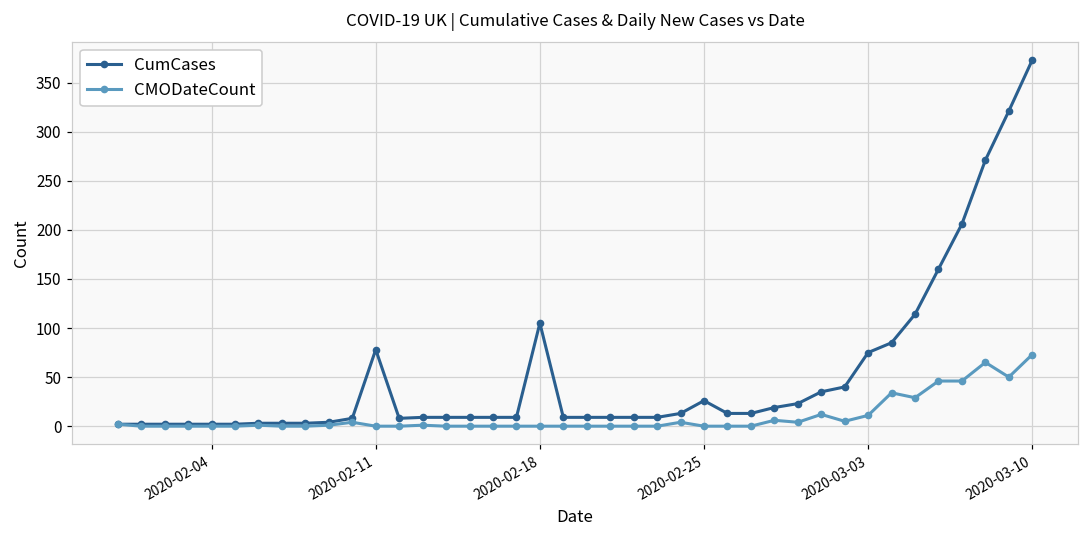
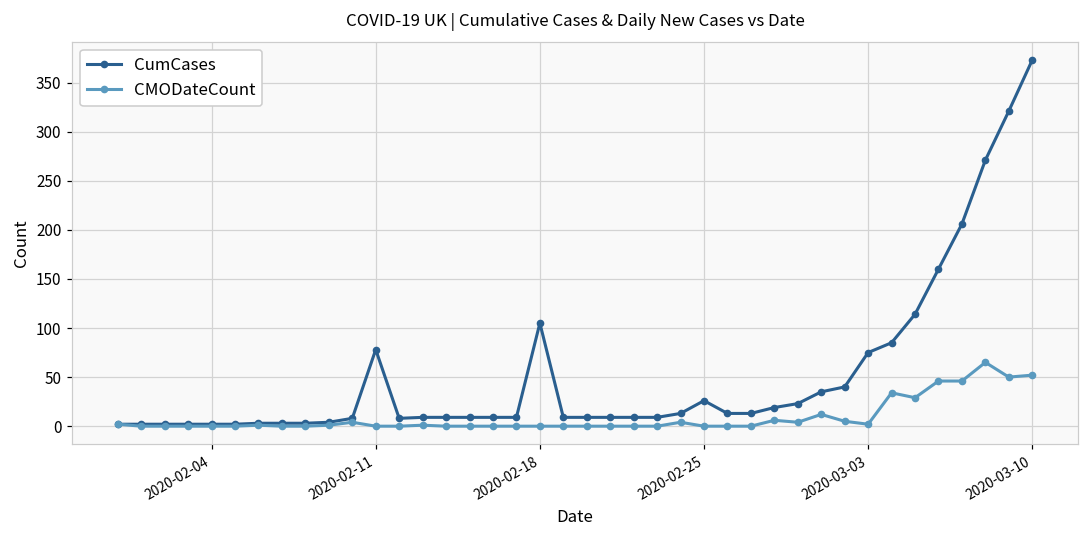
CMODateCount, 2020-03-03: 10 -> 0
CMODateCount, 2020-03-10: 70 -> 50
